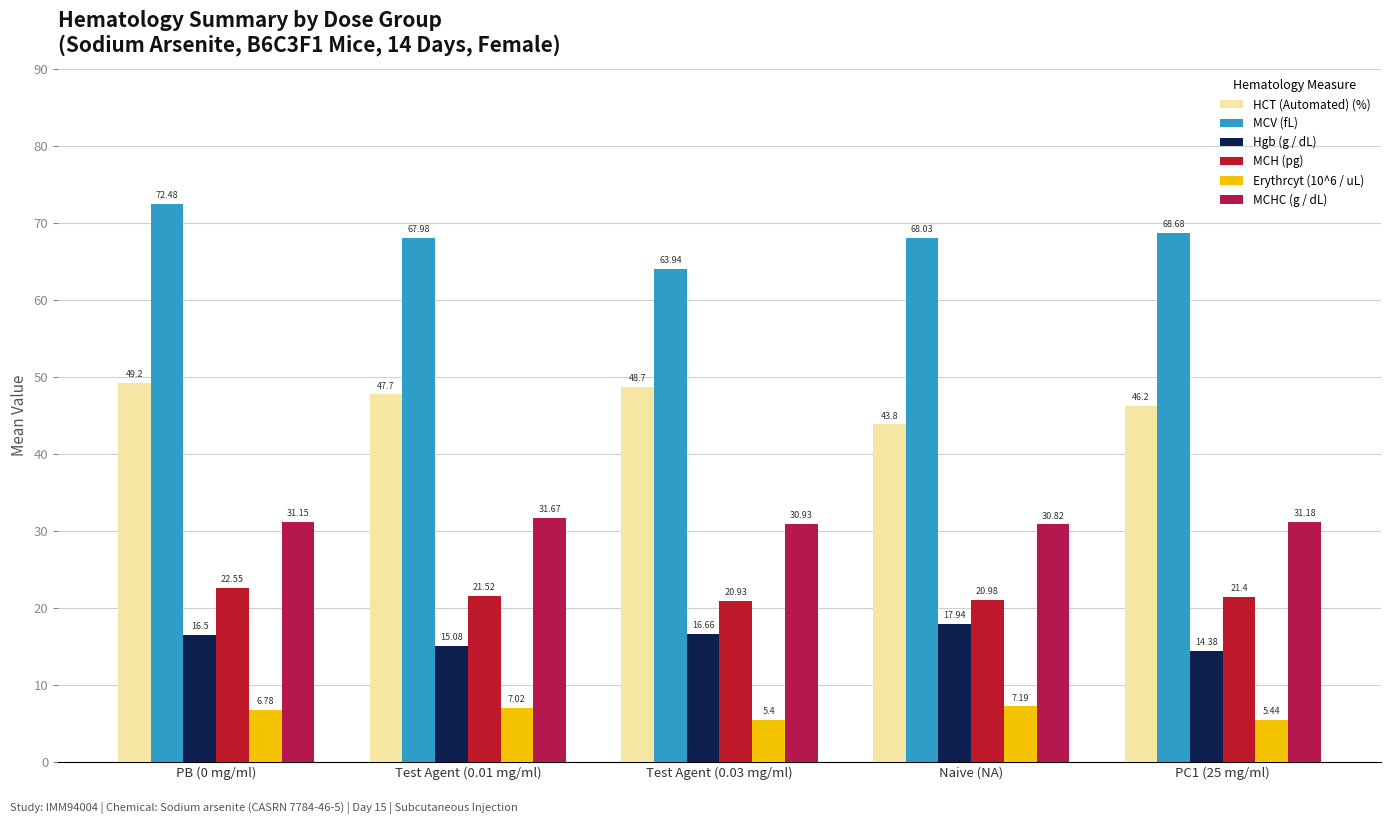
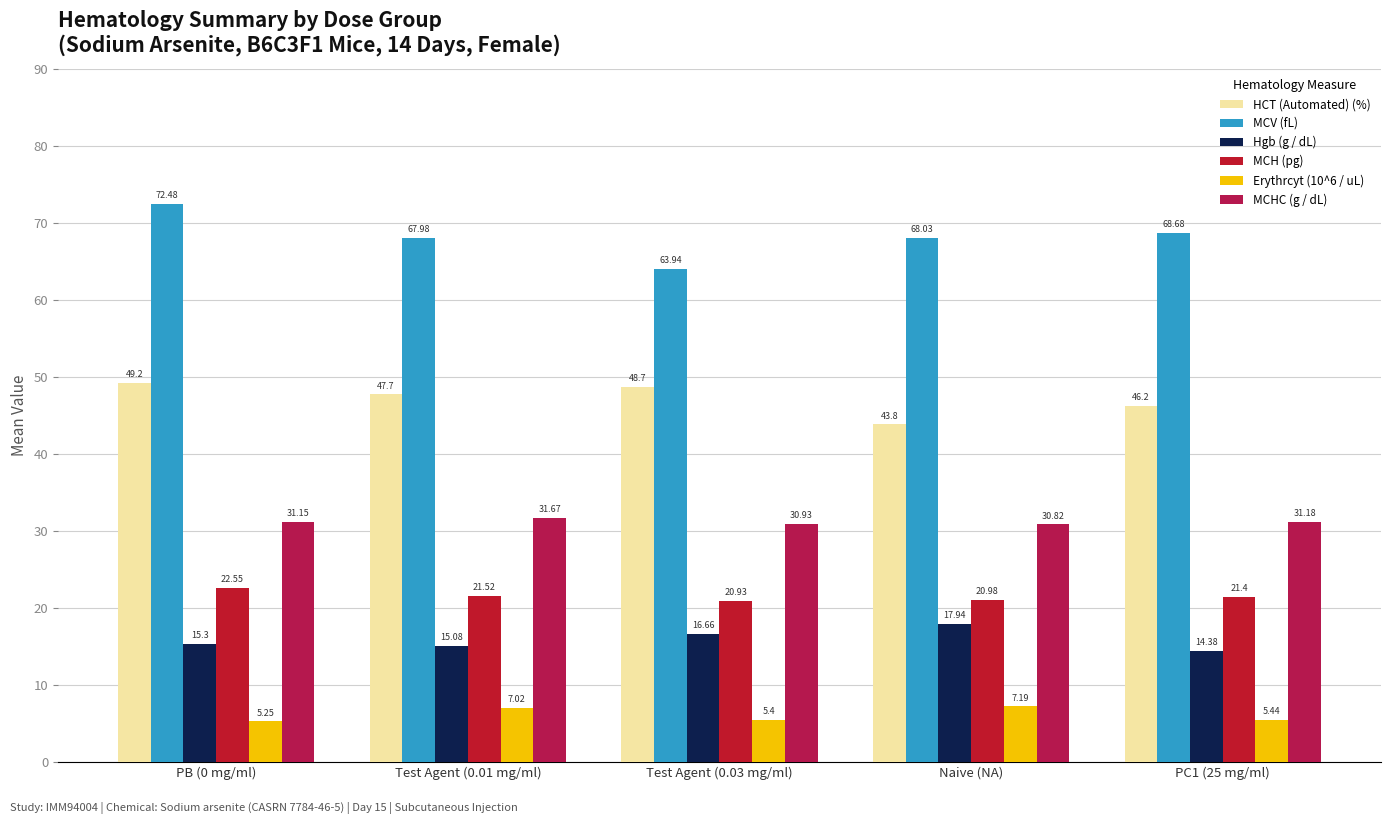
Hgb (g / dL), PB (0 mg/ml): 16.5 -> 15.3
Erythrcyt (10^6 / uL), PB (0 mg/ml): 6.78 -> 5.25
